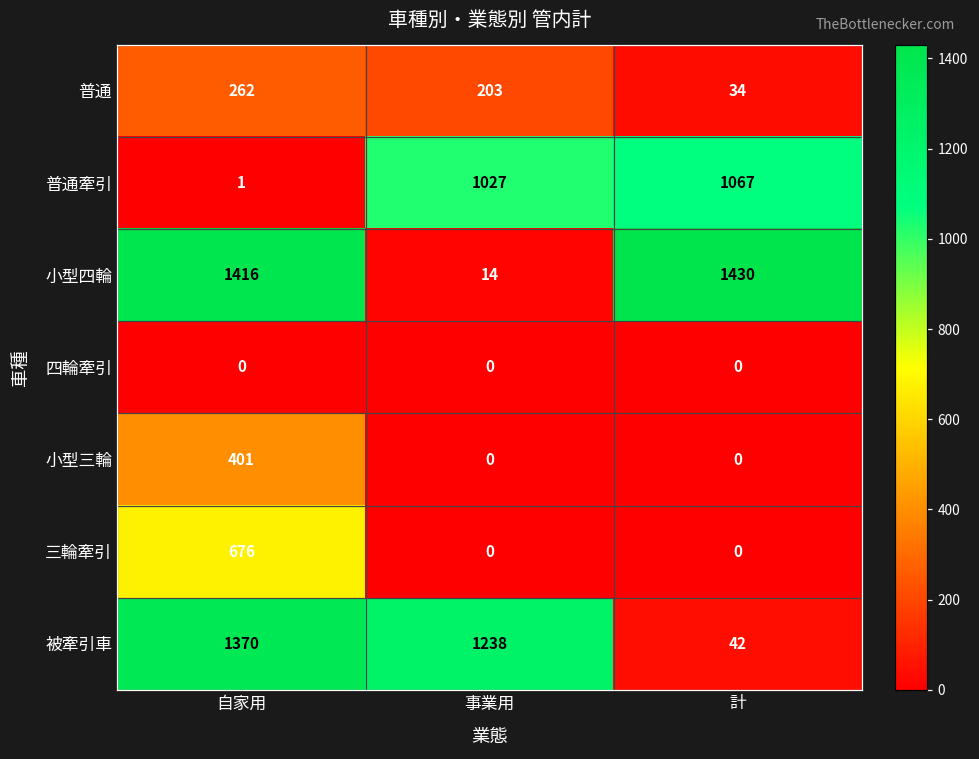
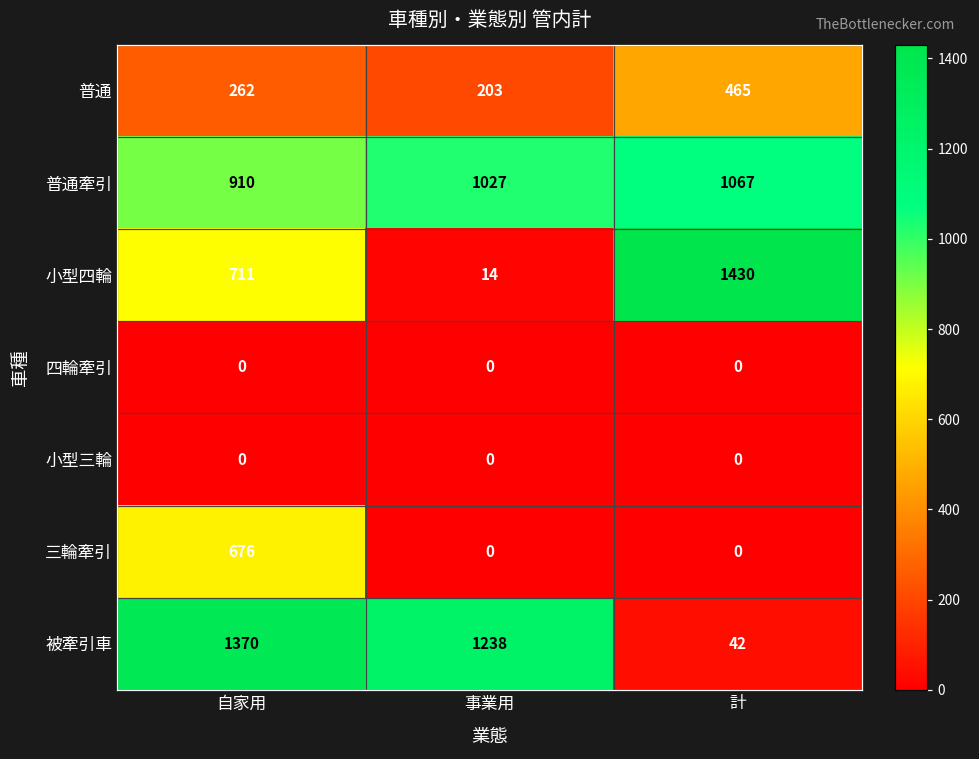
普通, 計: 34 -> 465
普通牽引, 自家用: 1 -> 910
小型四輪, 自家用: 1416 -> 711
小型三輪, 自家用: 401 -> 0
